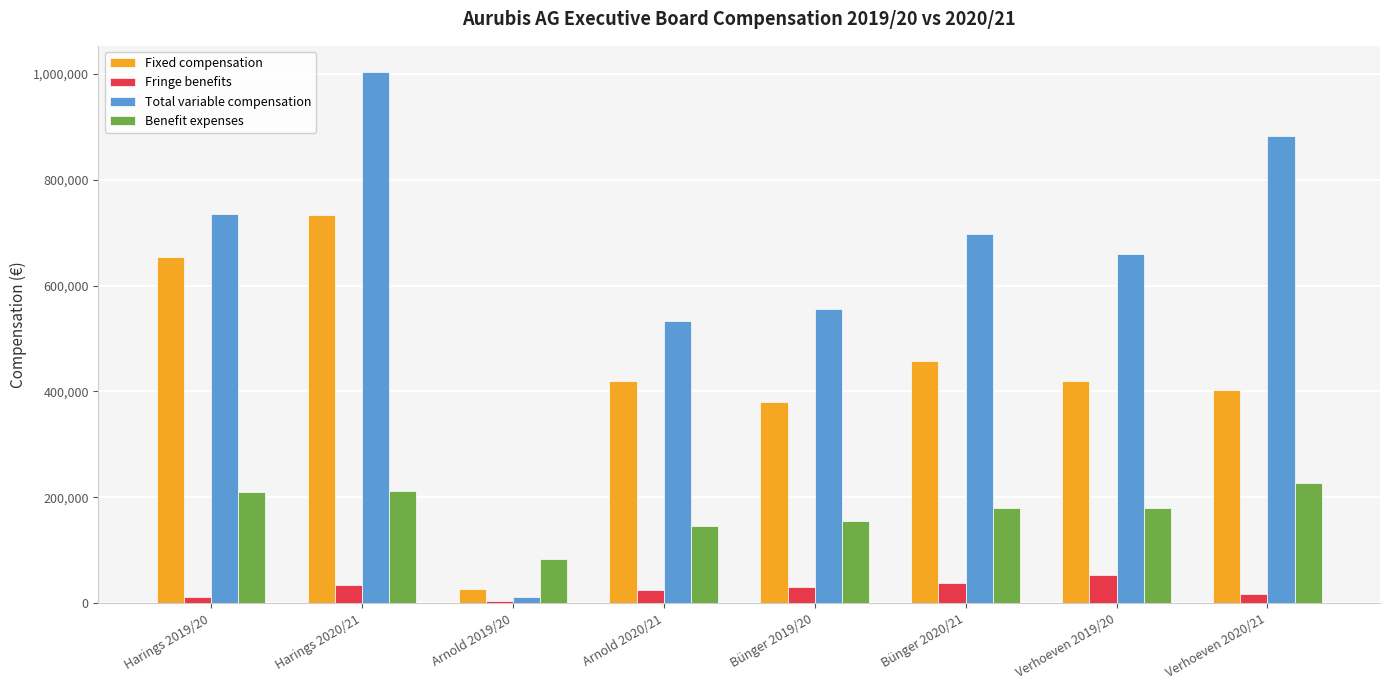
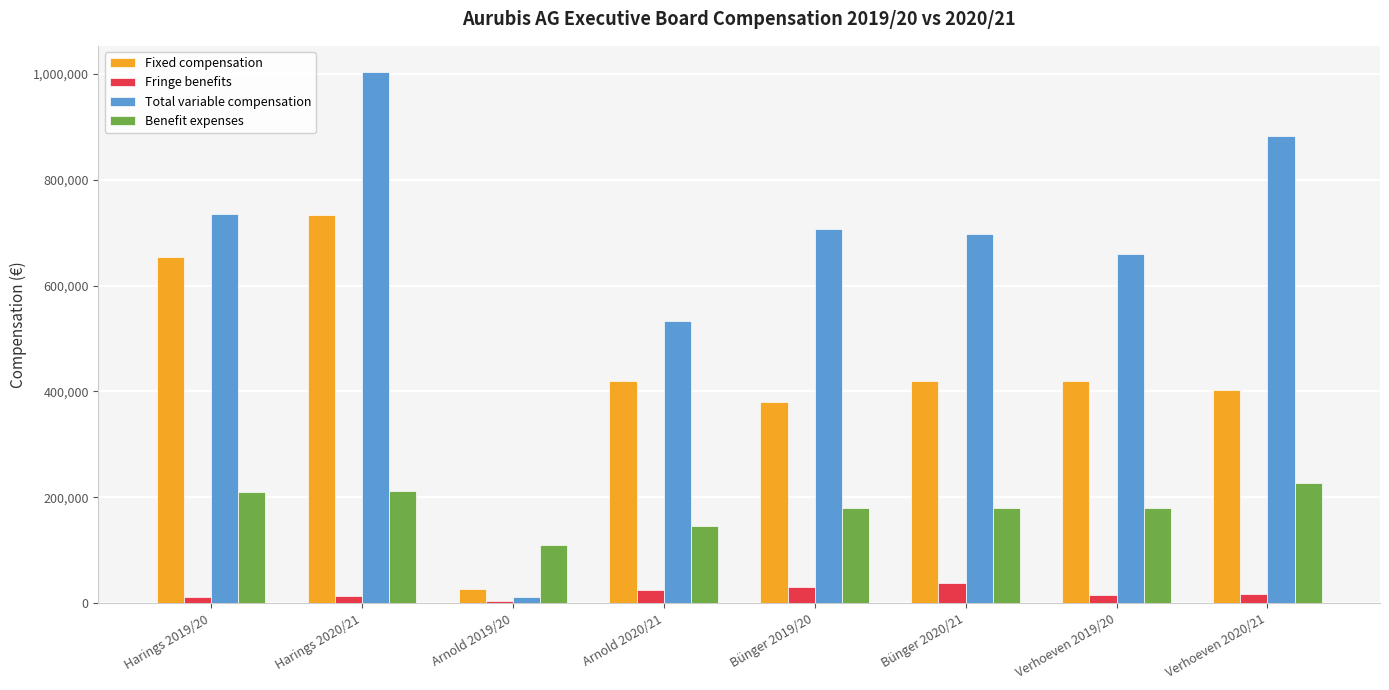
Fringe benefits, Harings 2020/21: 40,000 -> 10,000
Benefit expenses, Arnold 2019/20: 80,000 -> 110,000
Total variable compensation, Bünger 2019/20: 560,000 -> 710,000
Benefit expenses, Bünger 2019/20: 160,000 -> 180,000
Fixed compensation, Bünger 2020/21: 460,000 -> 420,000
Fringe benefits, Verhoeven 2019/20: 50,000 -> 20,000
